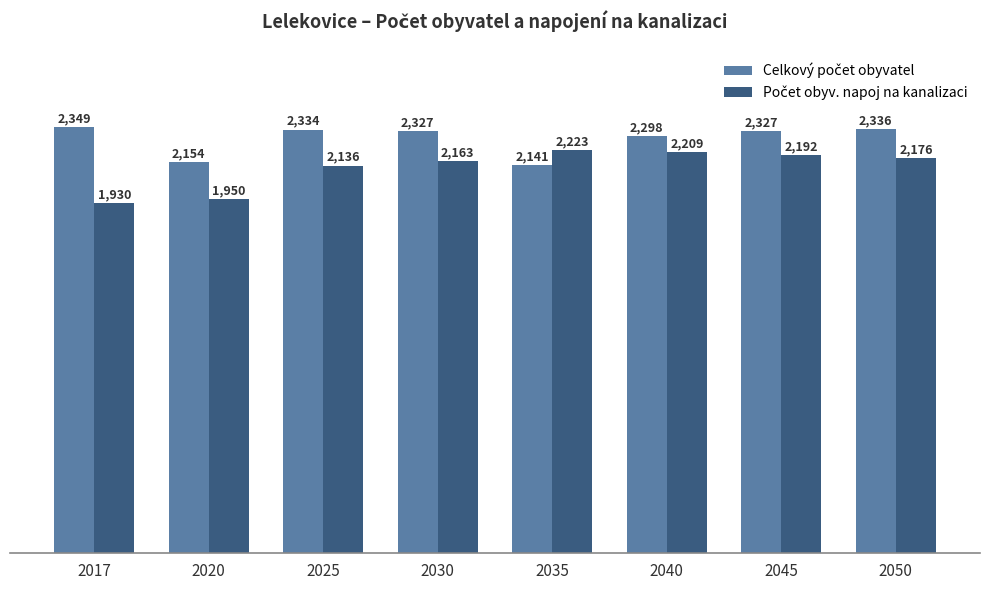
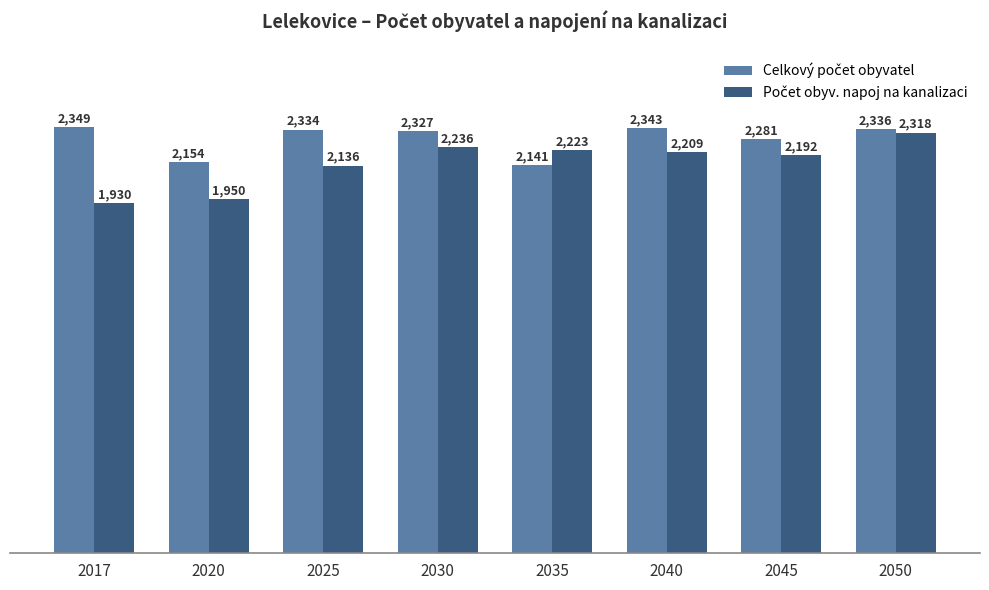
Počet obyv. napoj na kanalizaci, 2030: 2,163 -> 2,236
Celkový počet obyvatel, 2040: 2,298 -> 2,343
Celkový počet obyvatel, 2045: 2,327 -> 2,281
Počet obyv. napoj na kanalizaci, 2050: 2,176 -> 2,318
